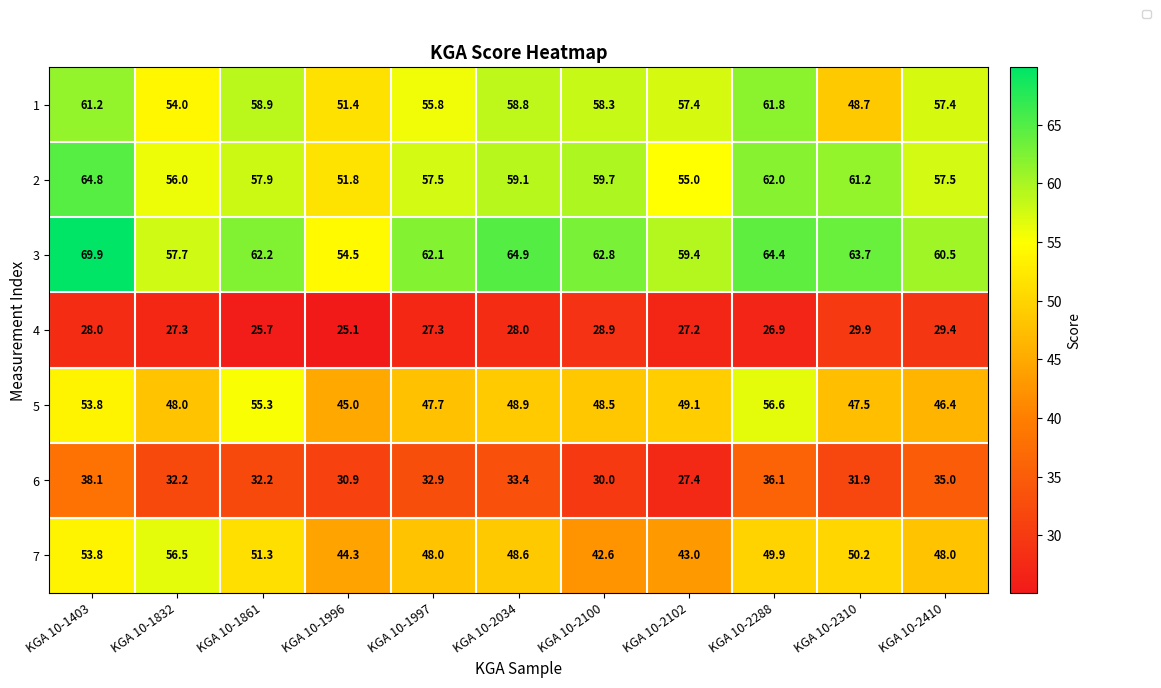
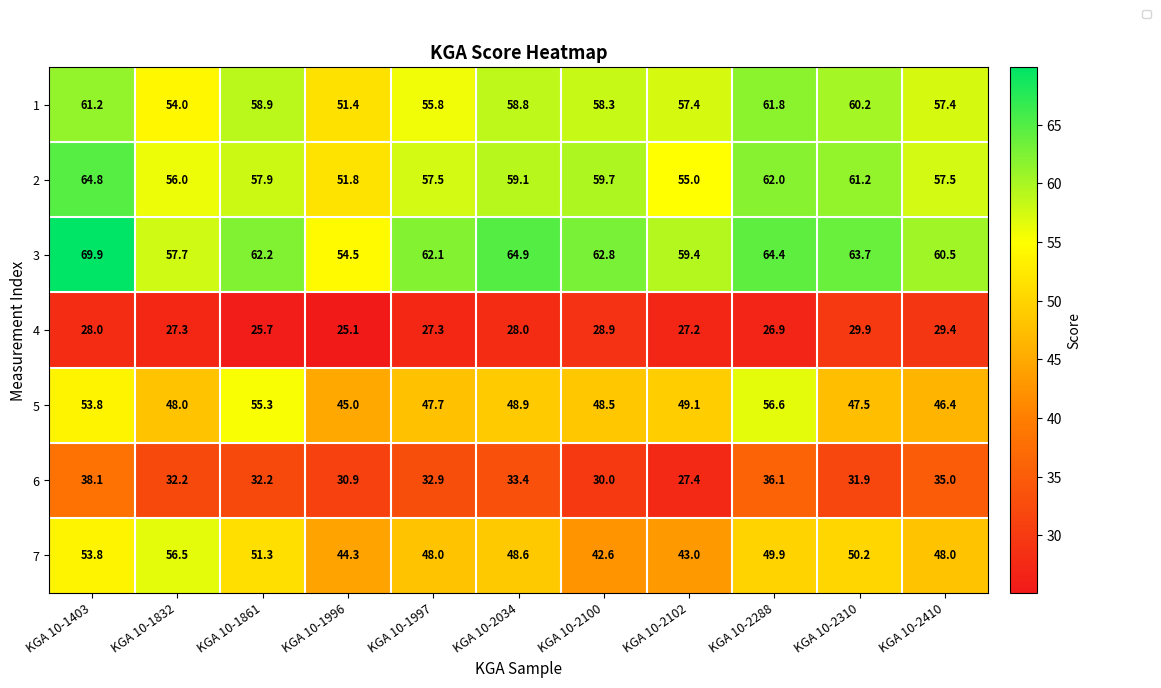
1, KGA 10-2310: 48.7 -> 60.2
